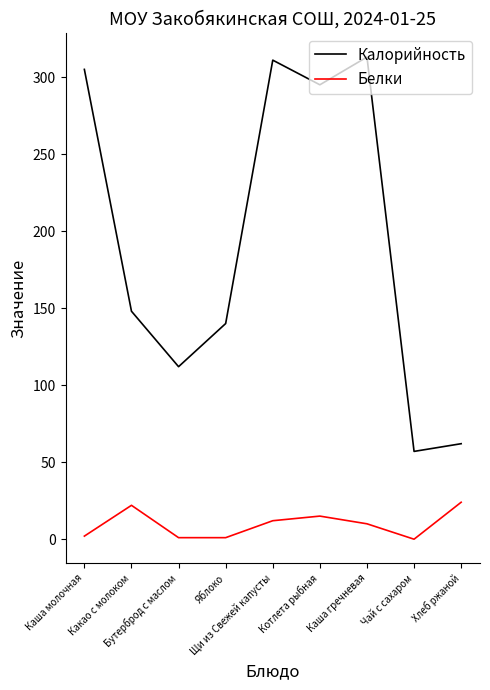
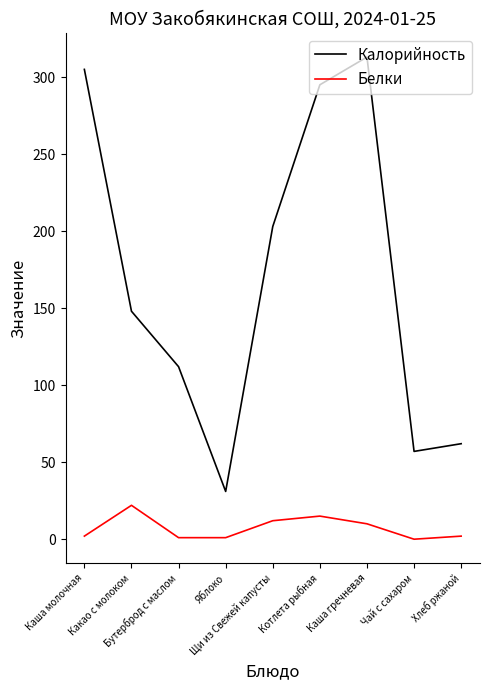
Калорийность, Яблоко: 140 -> 31
Калорийность, Щи из Свежей капусты: 311 -> 203
Белки, Хлеб ржаной: 24 -> 2
